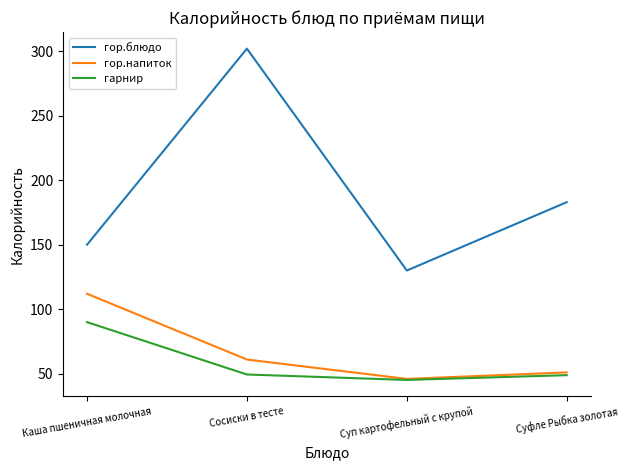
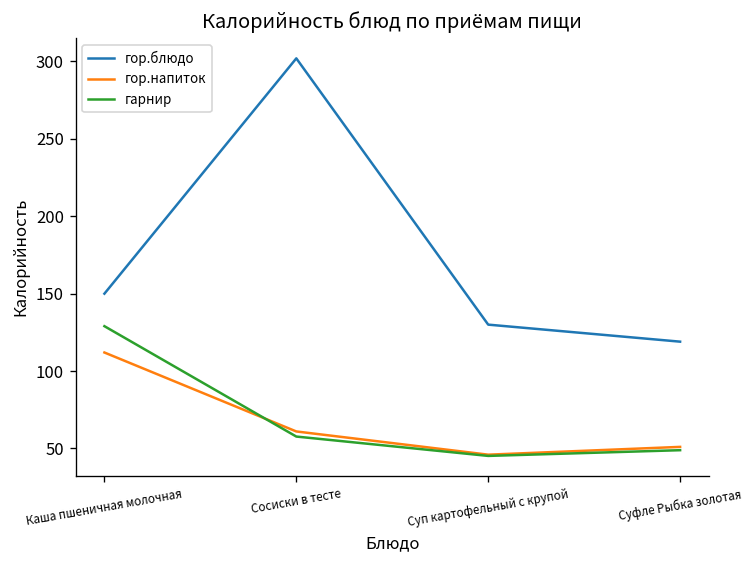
гарнир, Каша пшеничная молочная: 90 -> 129
гарнир, Сосиски в тесте: 49 -> 58
гор.блюдо, Суфле Рыбка золотая: 183 -> 119
